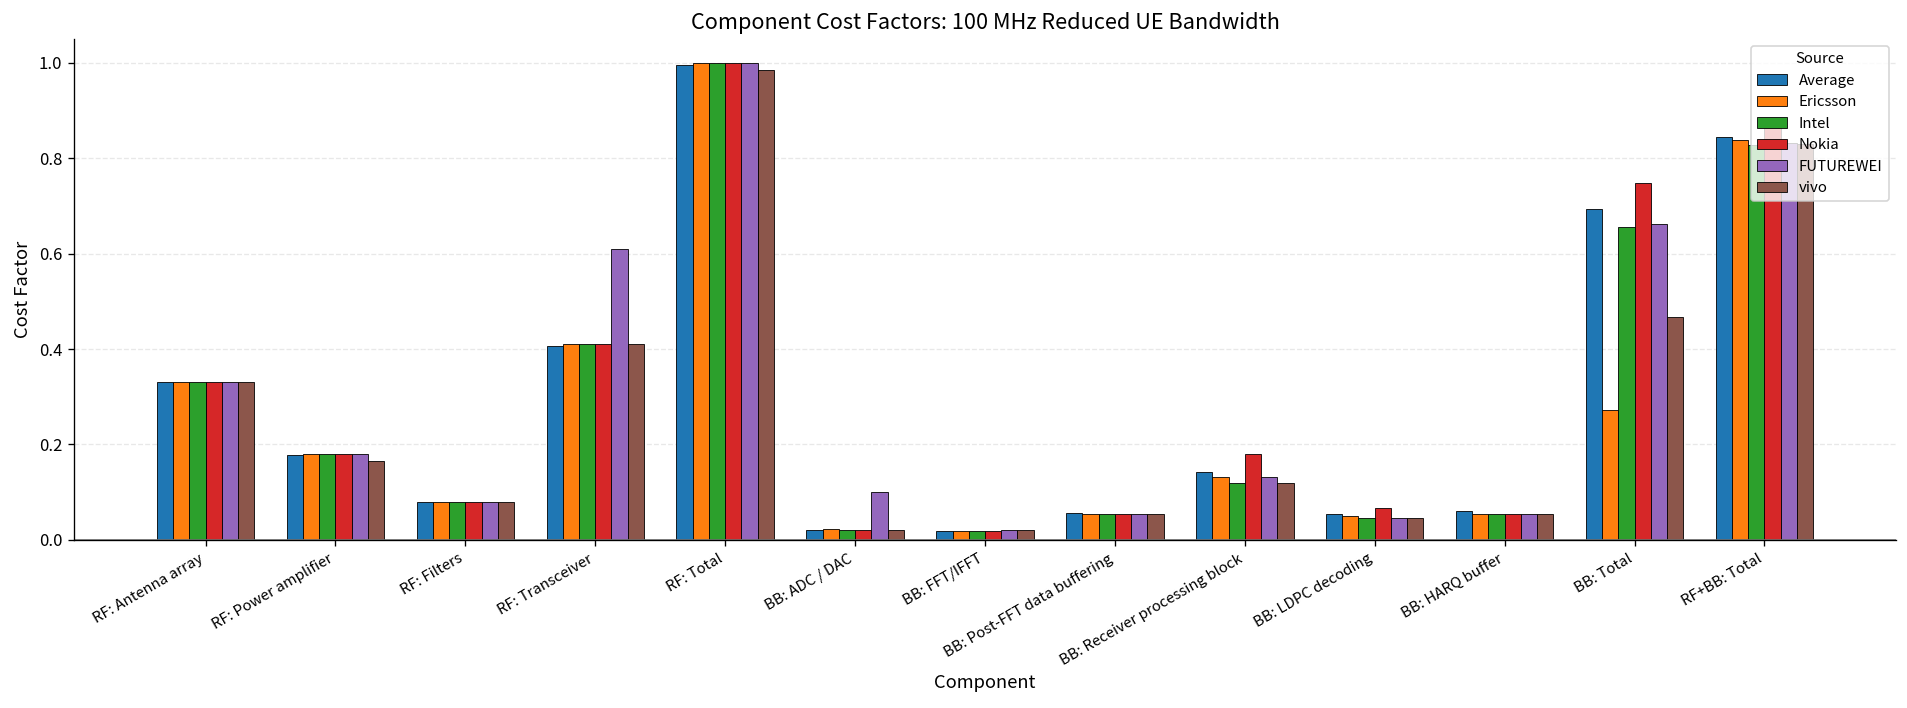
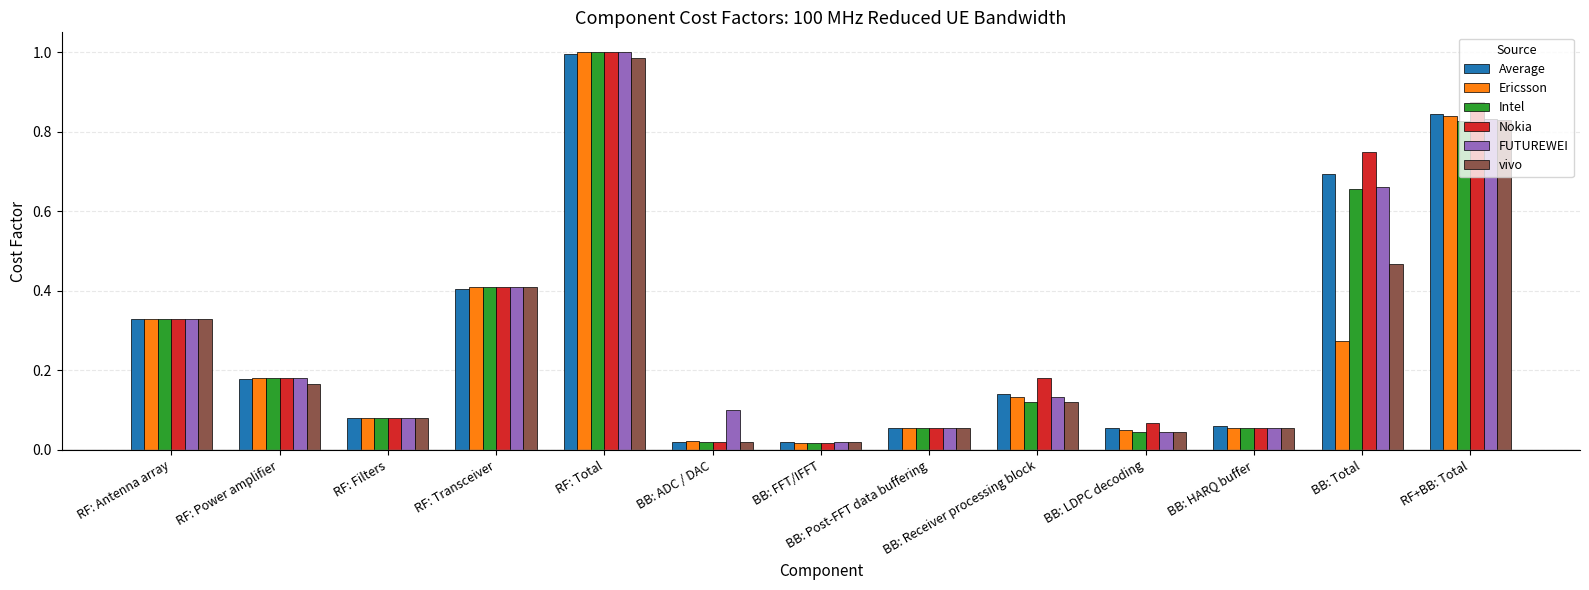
FUTUREWEI, RF: Transceiver: 0.61 -> 0.41
